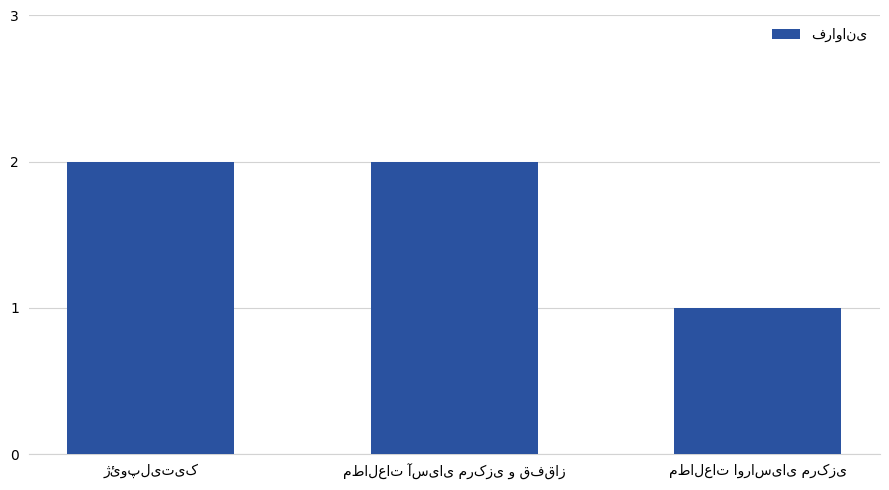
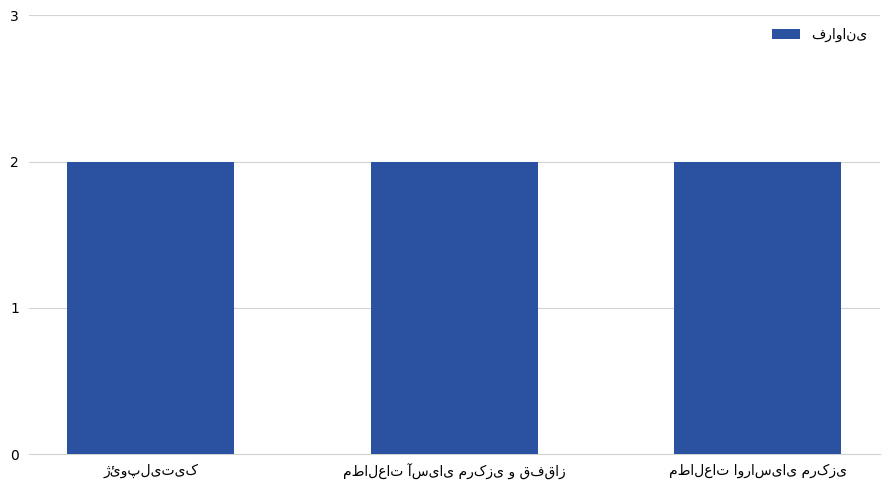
مطالعات اوراسیای مرکزی: 1 -> 2
